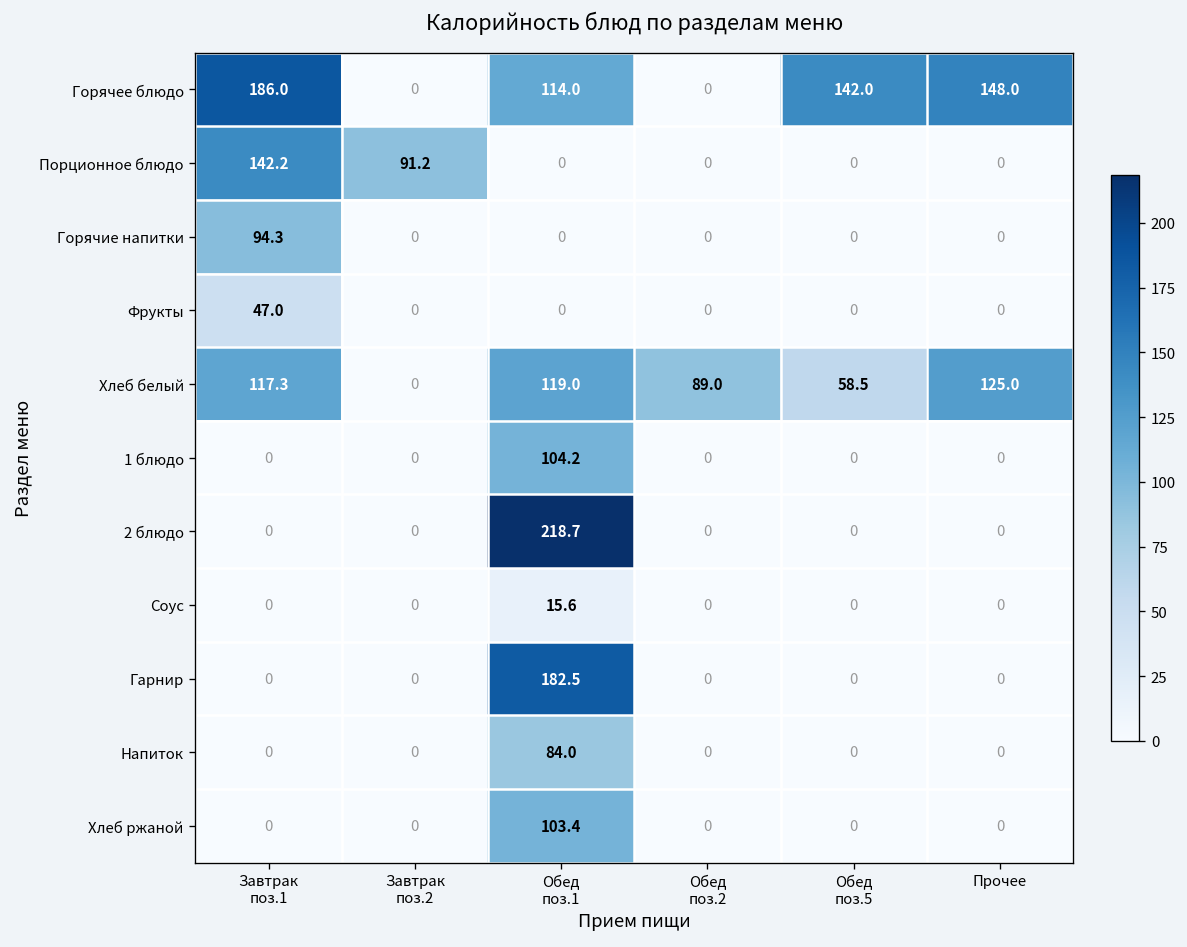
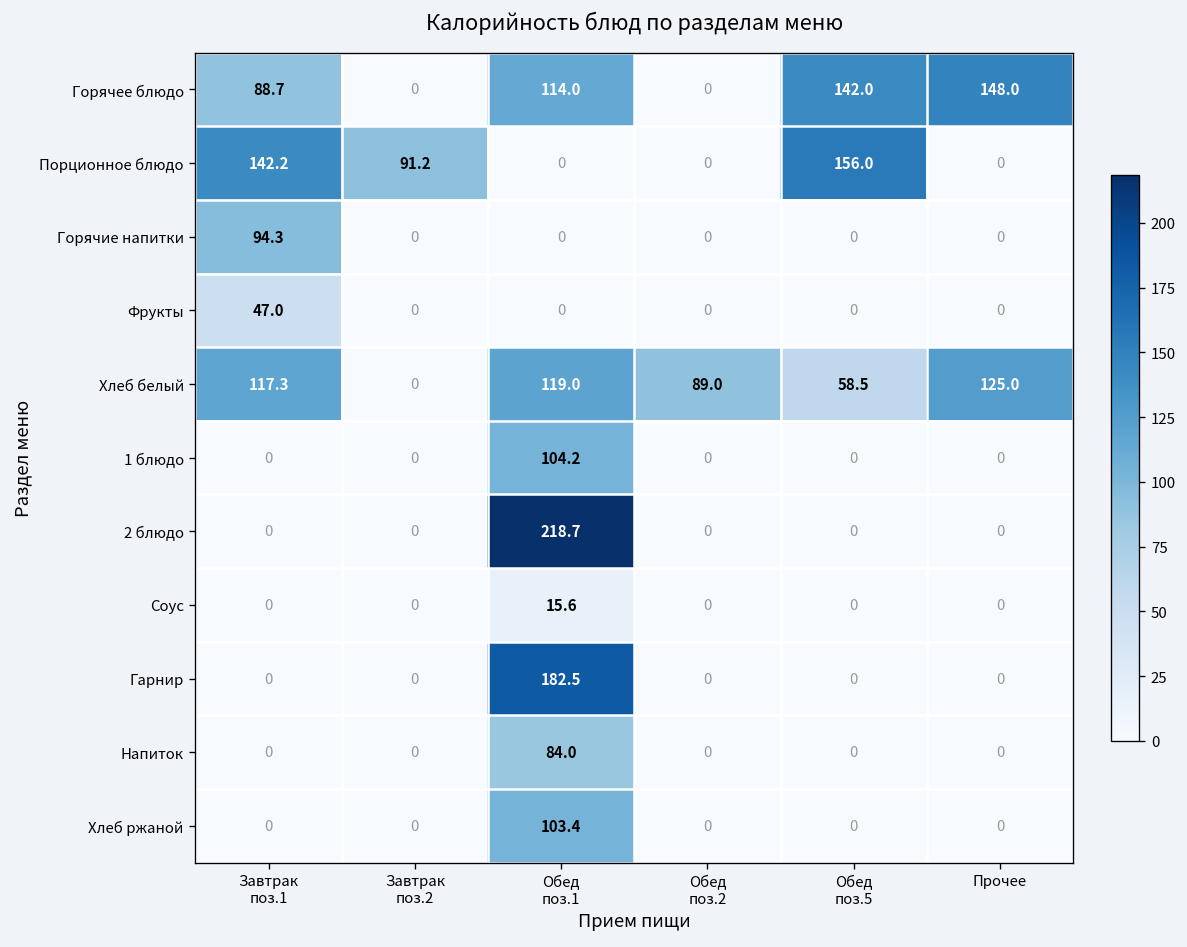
Горячее блюдо, Завтрак поз.1: 186.0 -> 88.7
Порционное блюдо, Обед поз.5: 0 -> 156.0
